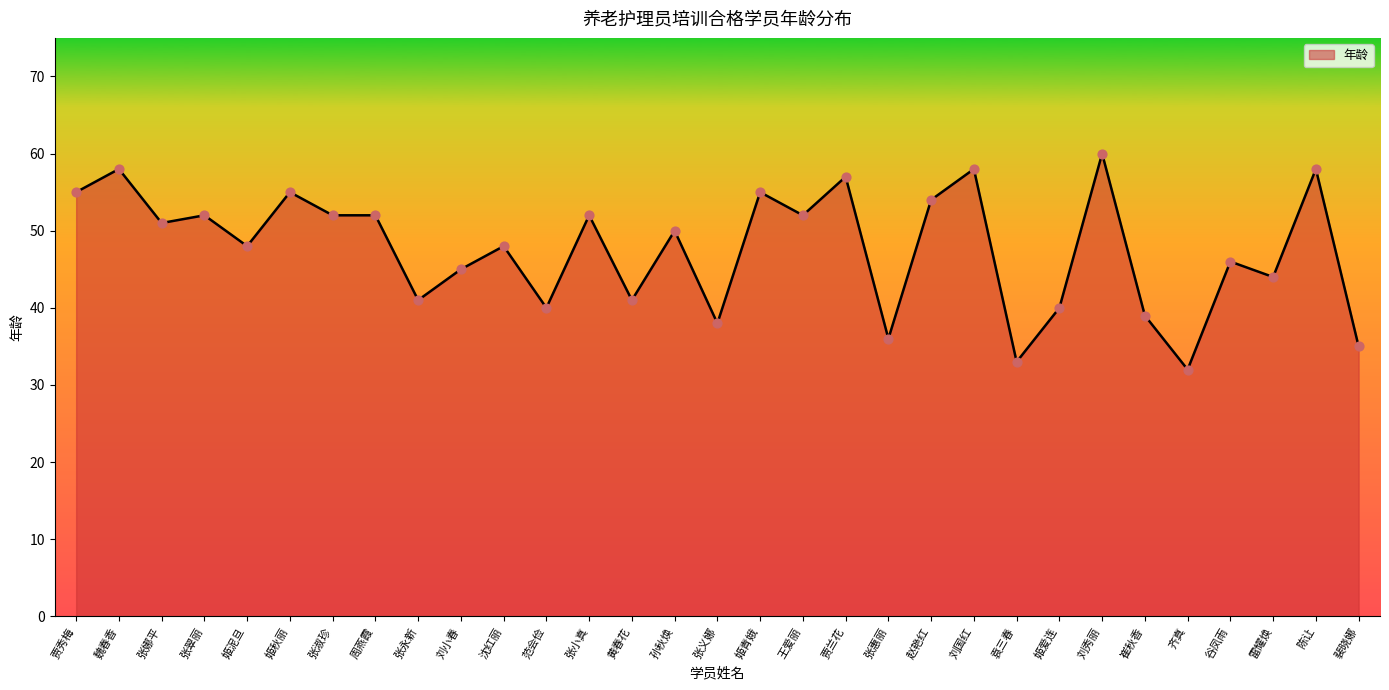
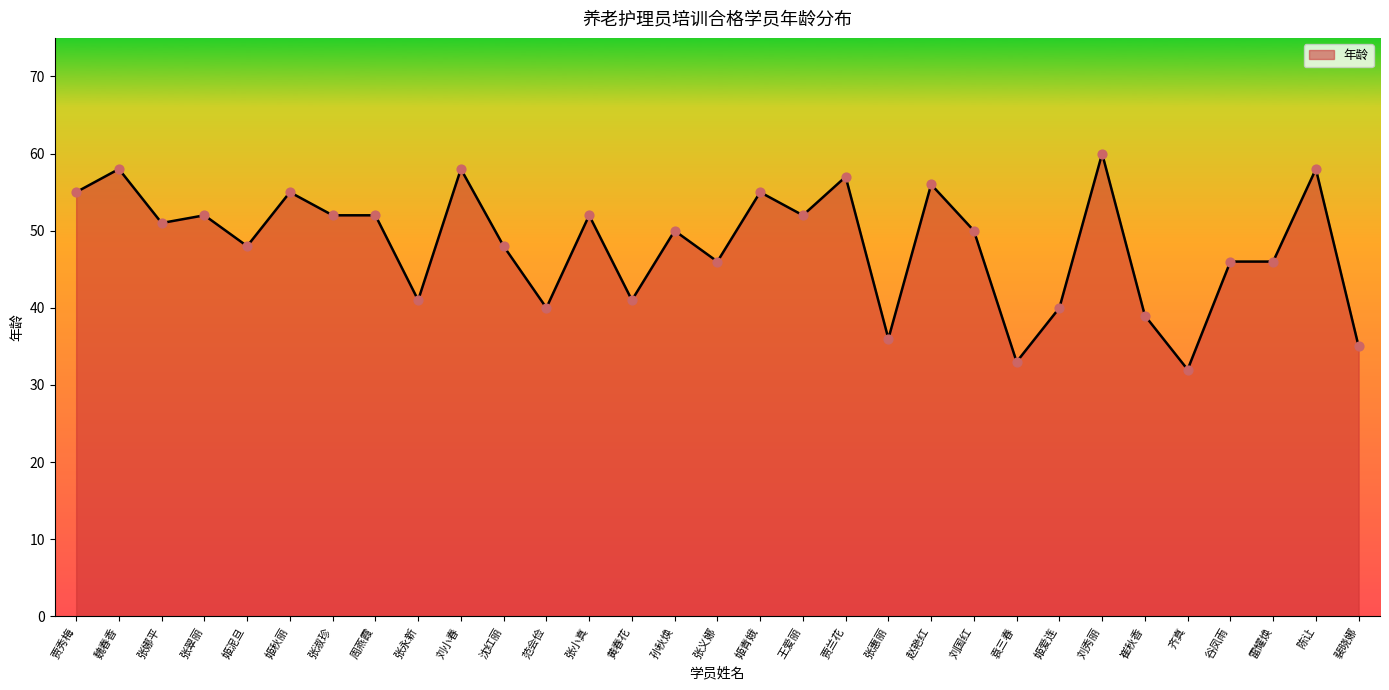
刘小春: 45 -> 58
张义娜: 38 -> 46
赵艳红: 54 -> 56
刘国红: 58 -> 50
雷耀焕: 44 -> 46
